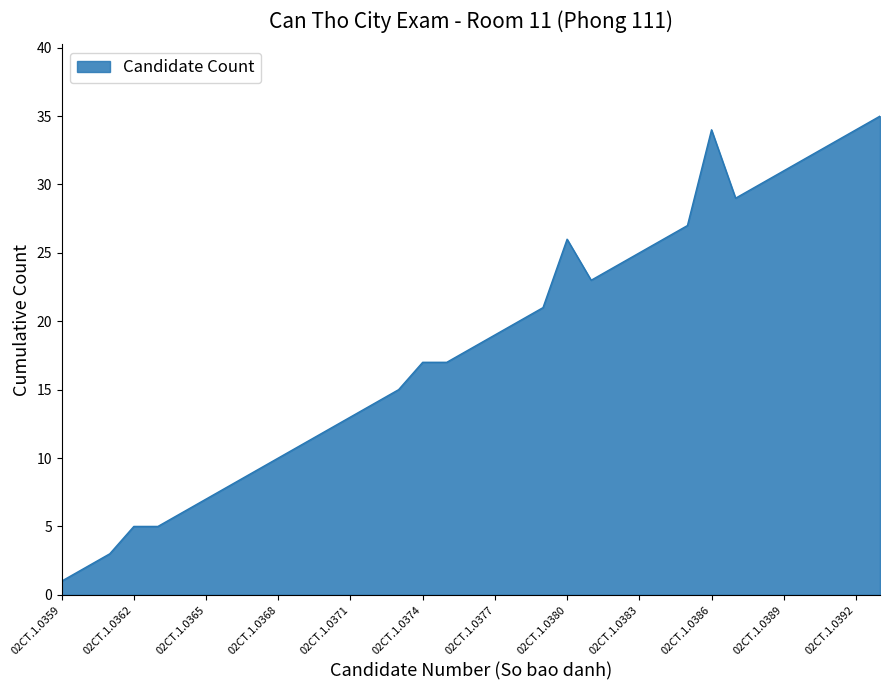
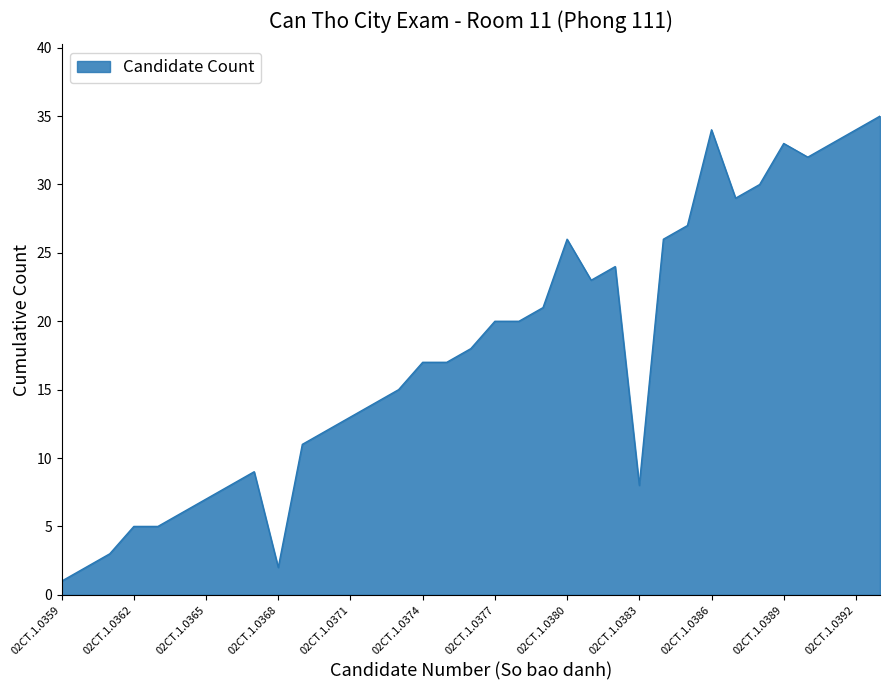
02CT.1.0368: 10 -> 2
02CT.1.0377: 19 -> 20
02CT.1.0383: 25 -> 8
02CT.1.0389: 31 -> 33
